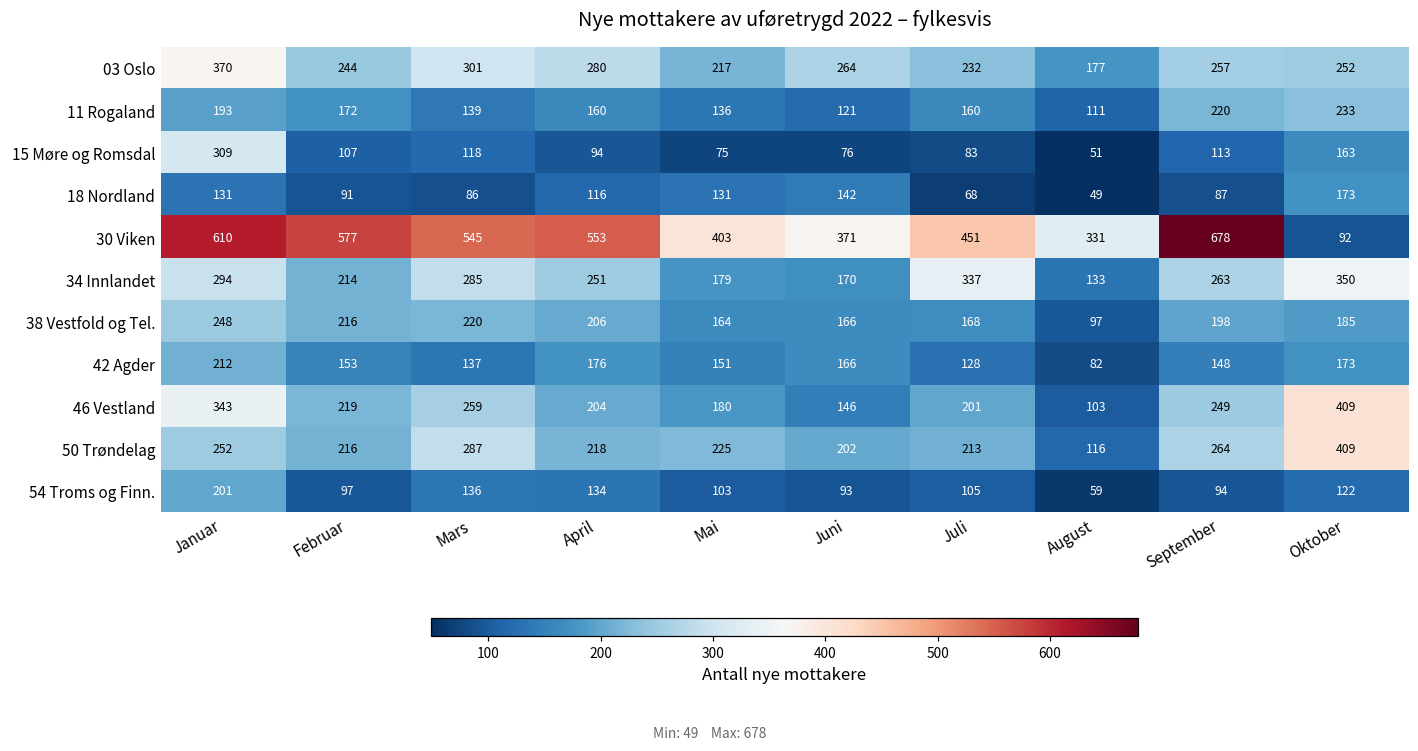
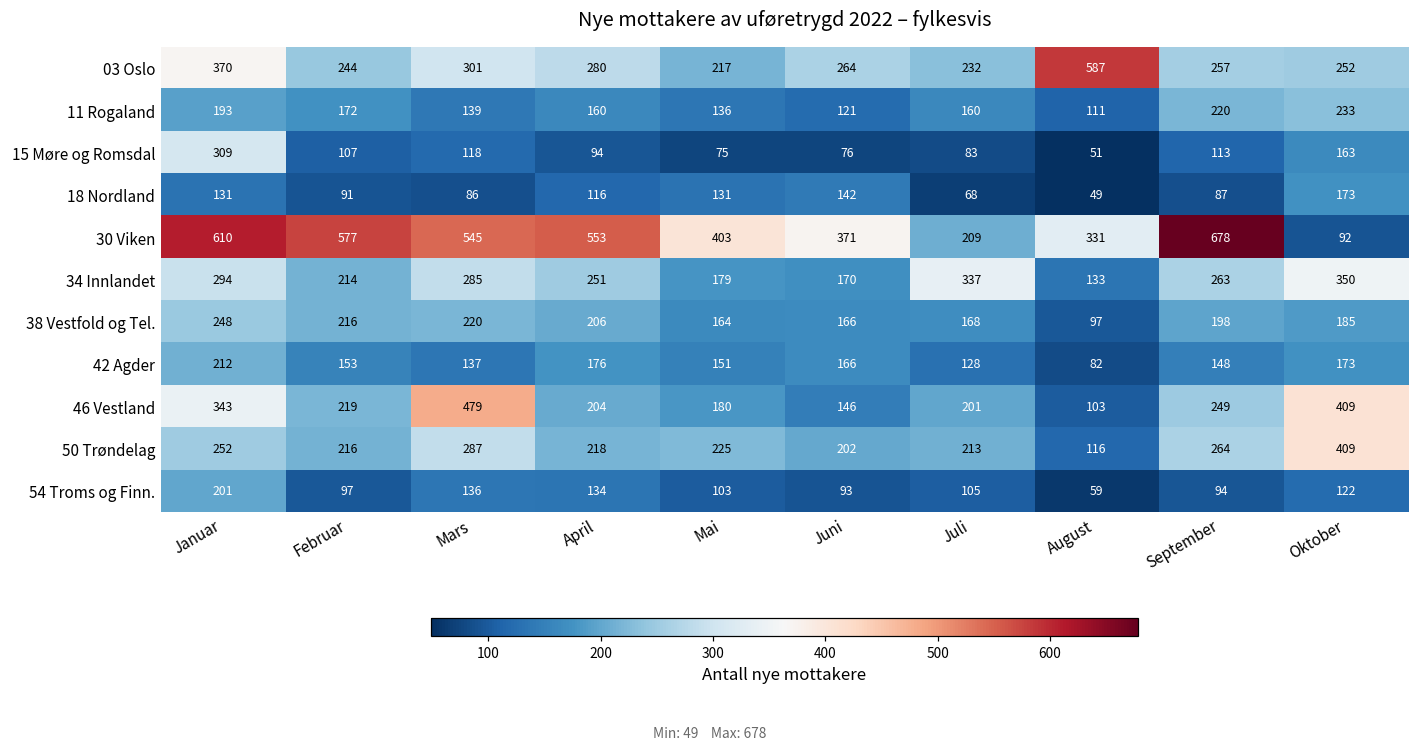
03 Oslo, August: 177 -> 587
30 Viken, Juli: 451 -> 209
46 Vestland, Mars: 259 -> 479
